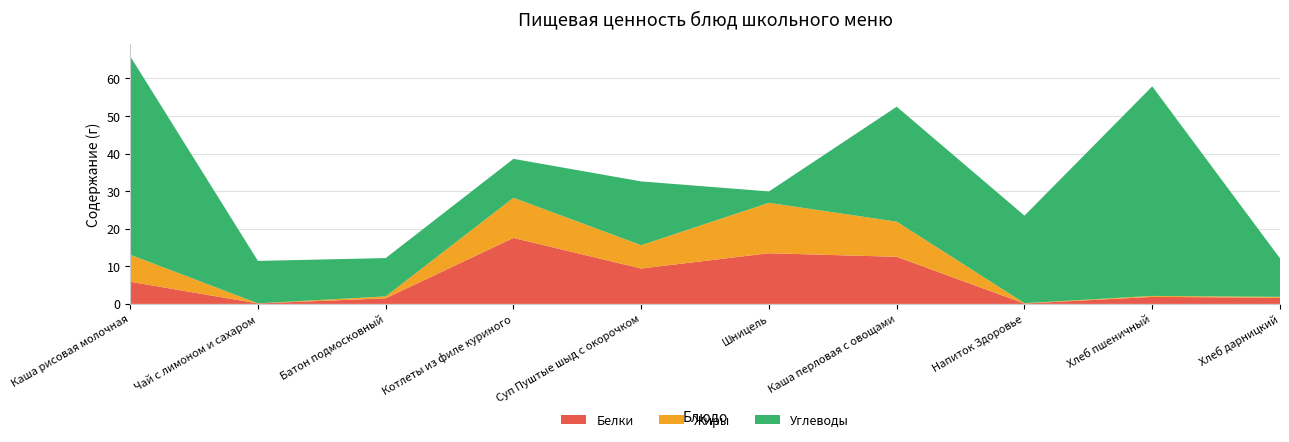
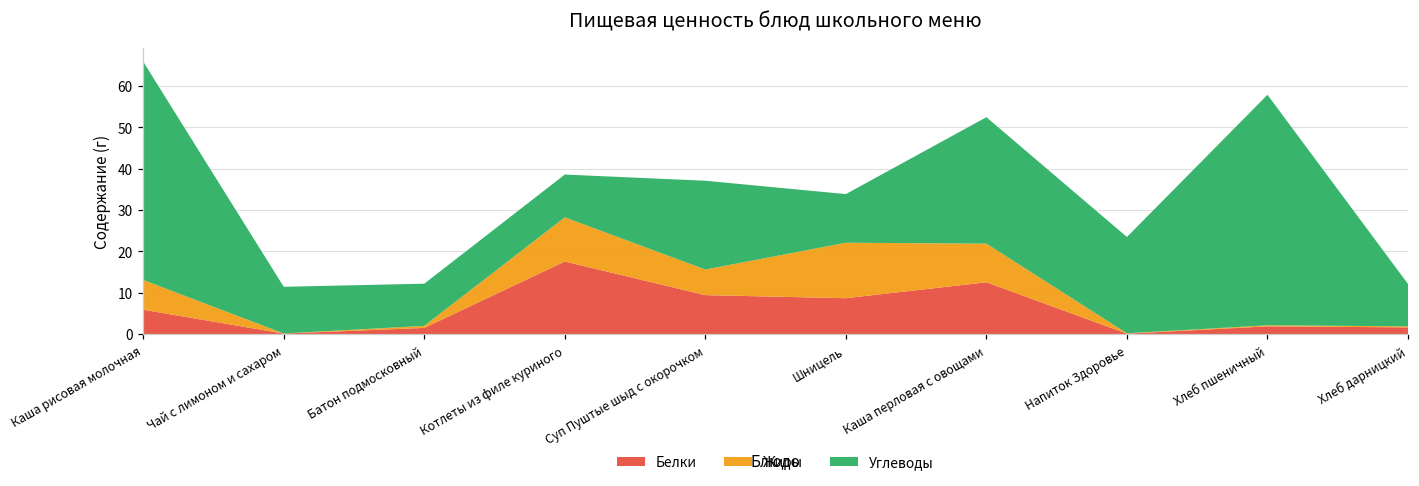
Углеводы, Суп Пуштые шыд с окорочком: 17 -> 21
Белки, Шницель: 13 -> 9
Углеводы, Шницель: 3 -> 12
